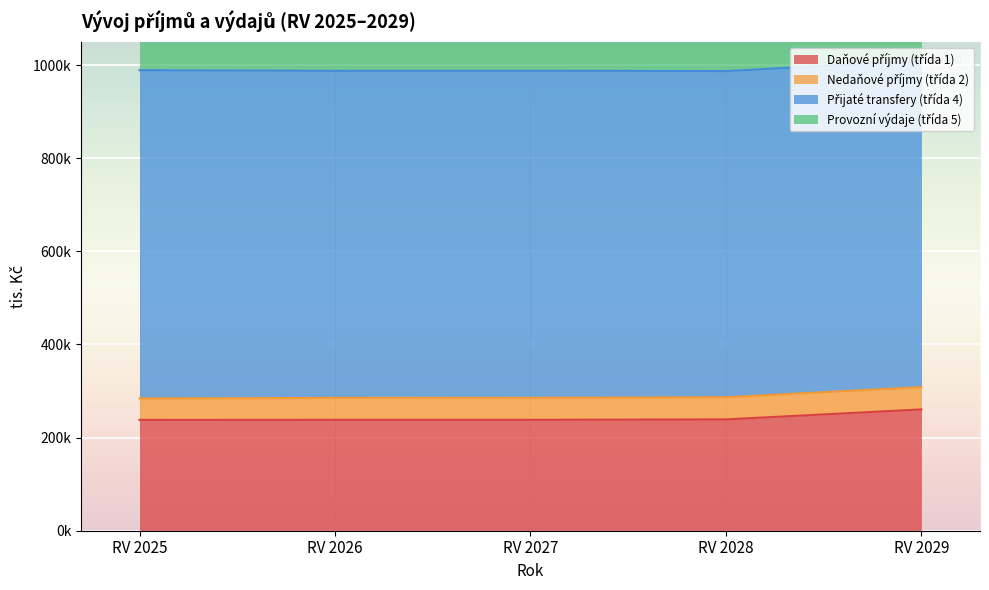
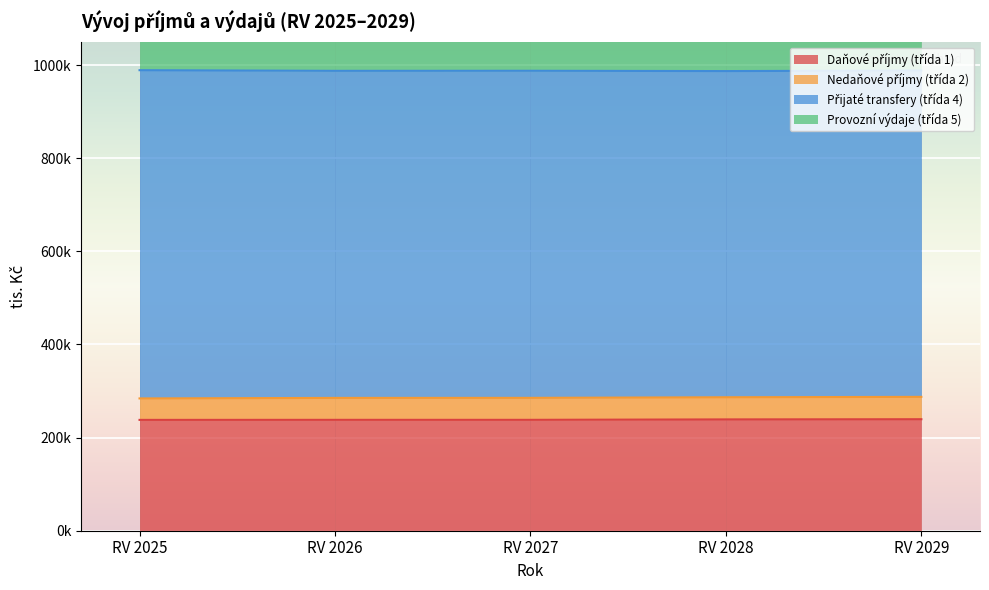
Daňové příjmy (třída 1), RV 2029: 260000 -> 240000
